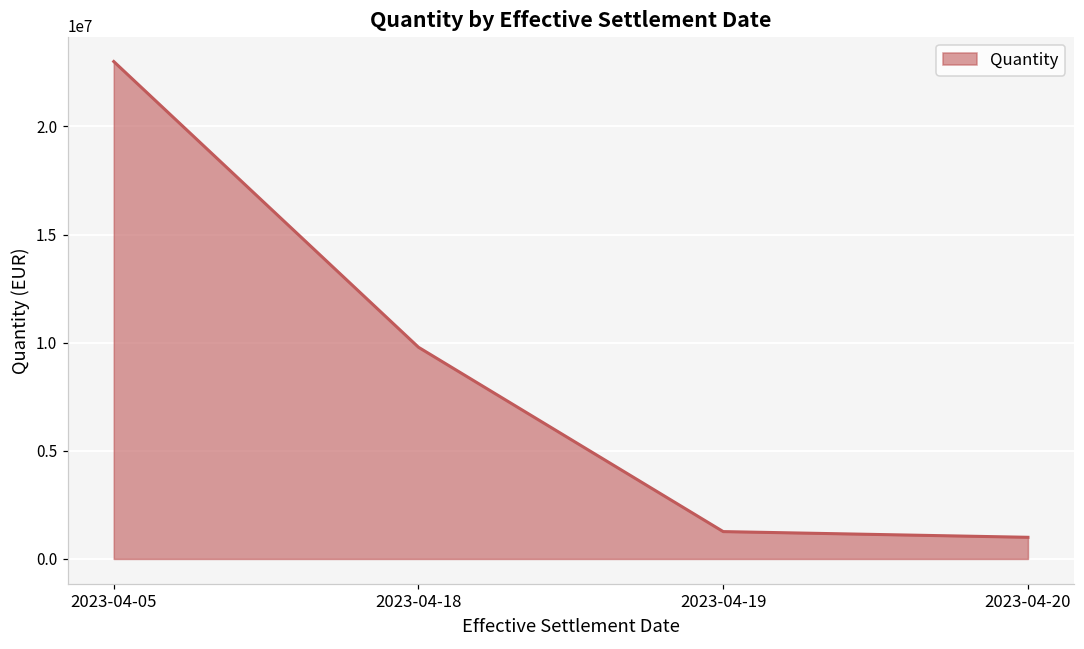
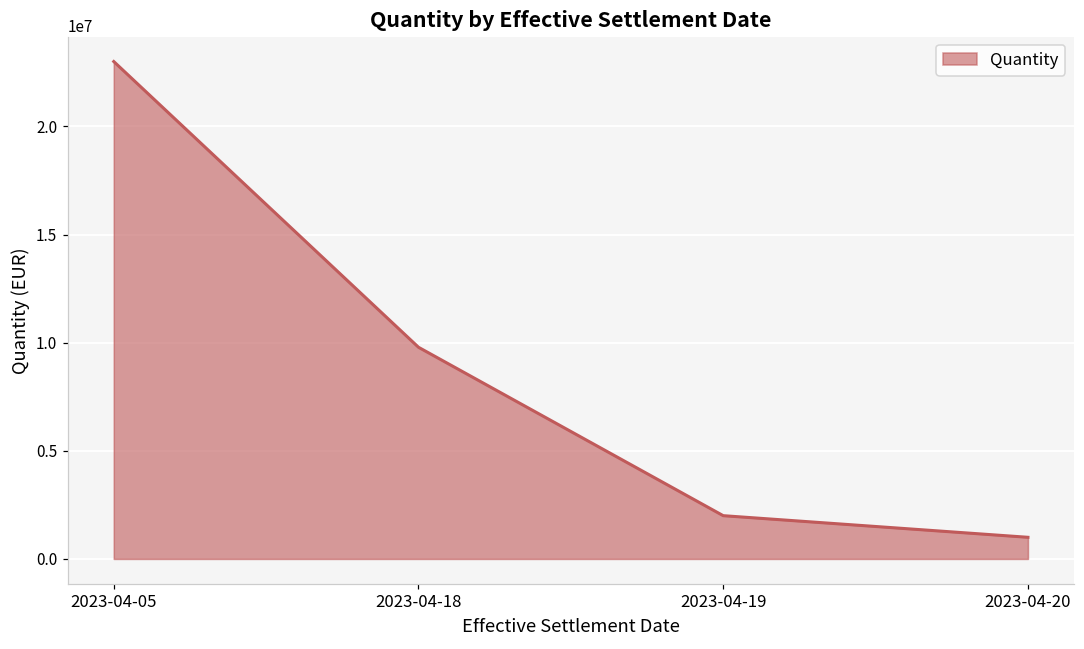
2023-04-19: 1300000 -> 2000000
